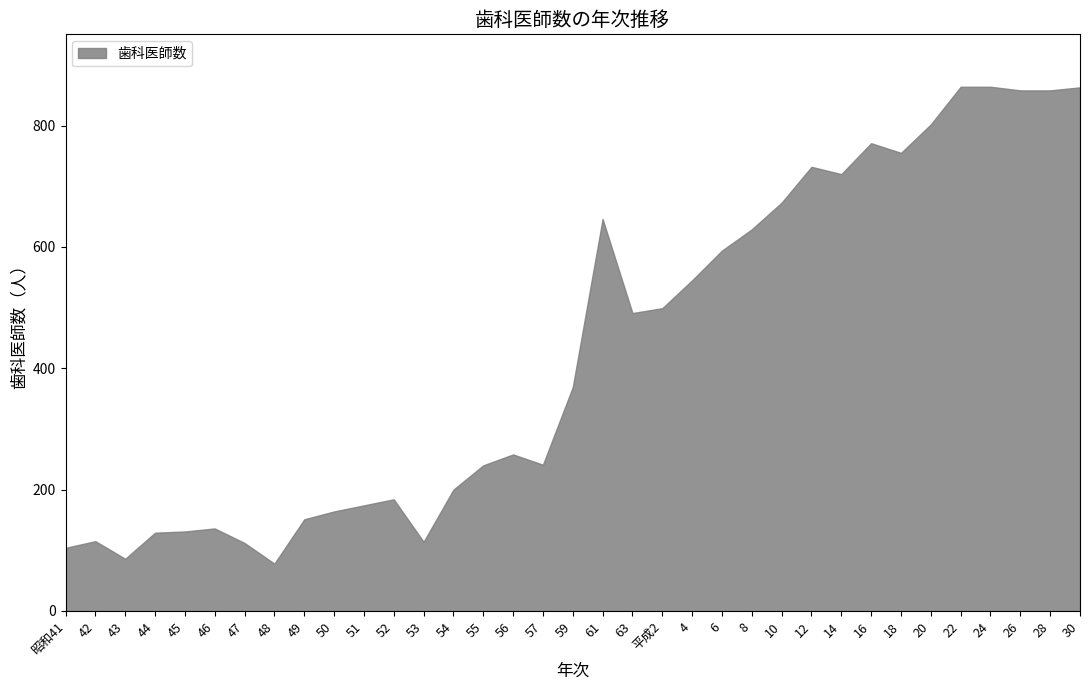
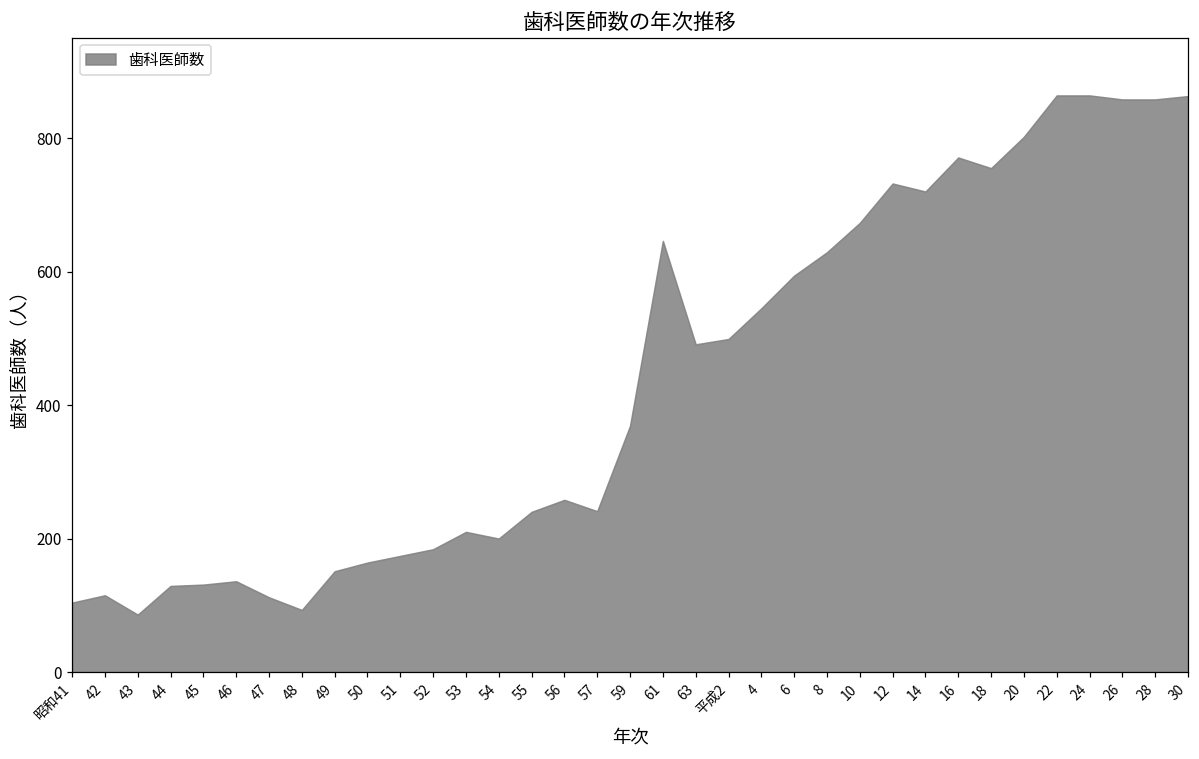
48: 80 -> 90
53: 110 -> 210
